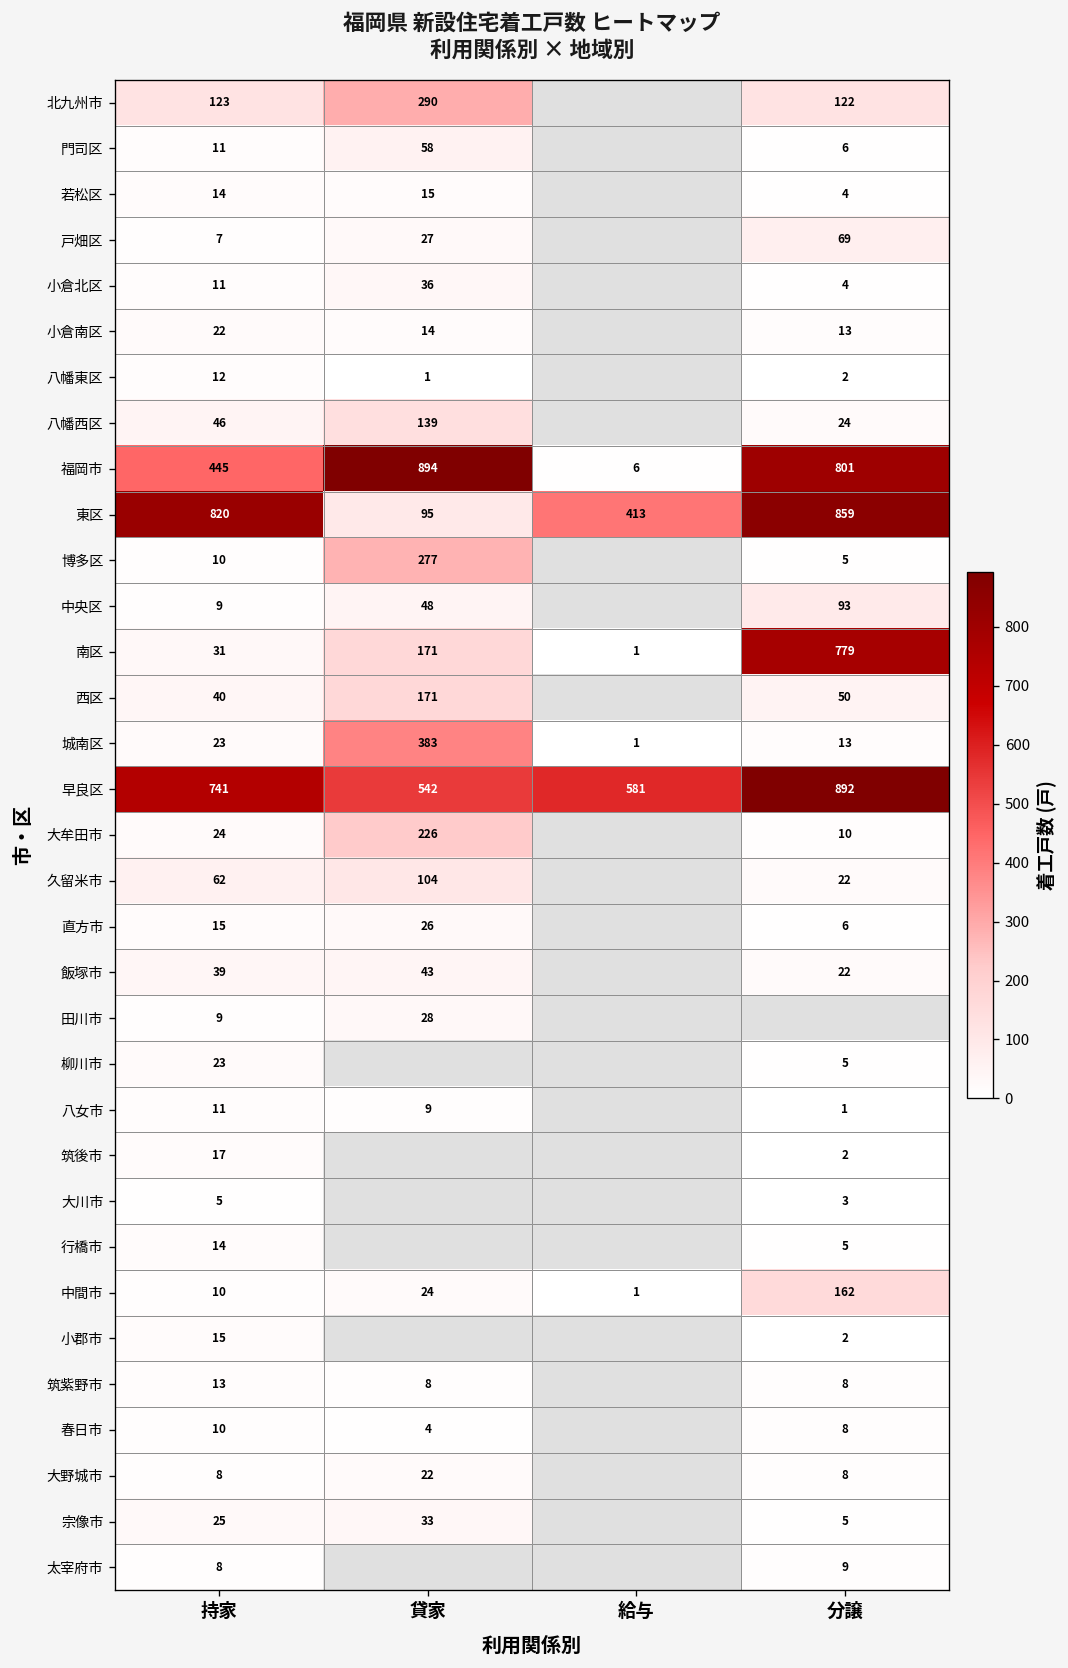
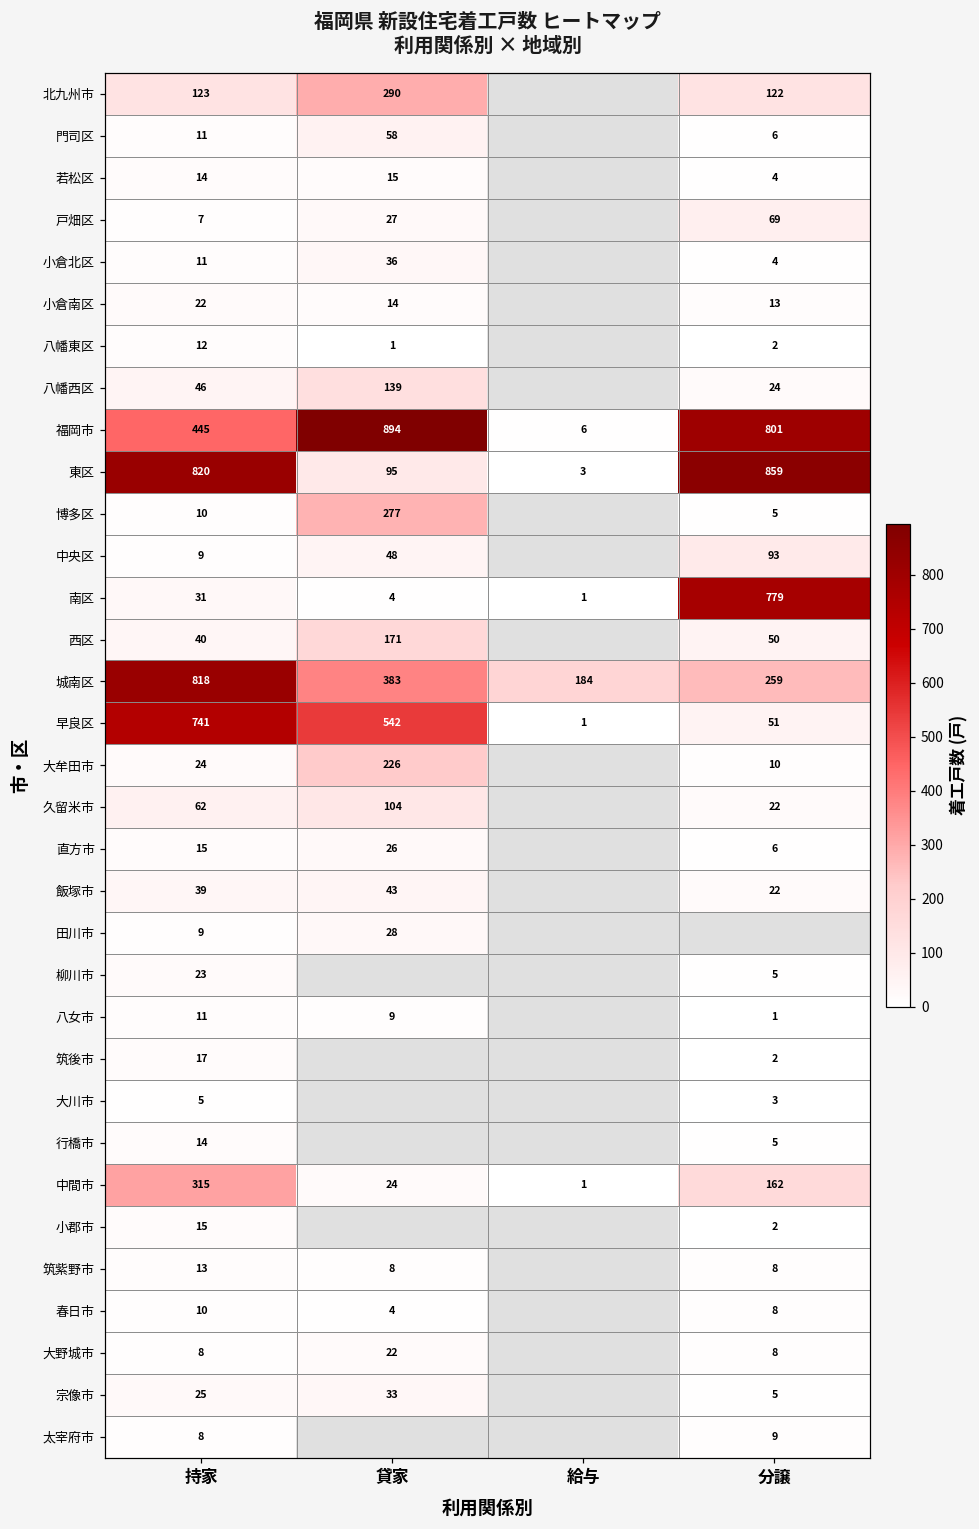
東区, 給与: 413 -> 3
南区, 貸家: 171 -> 4
城南区, 持家: 23 -> 818
城南区, 給与: 1 -> 184
城南区, 分譲: 13 -> 259
早良区, 給与: 581 -> 1
早良区, 分譲: 892 -> 51
中間市, 持家: 10 -> 315
